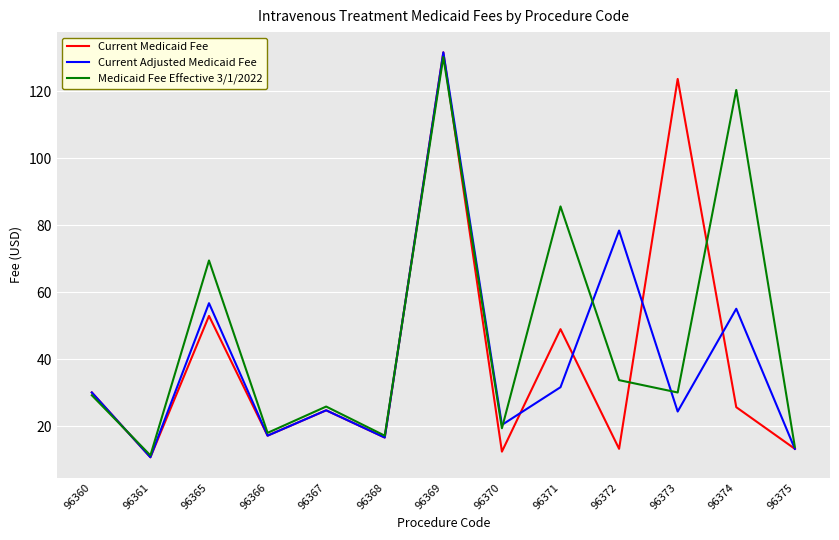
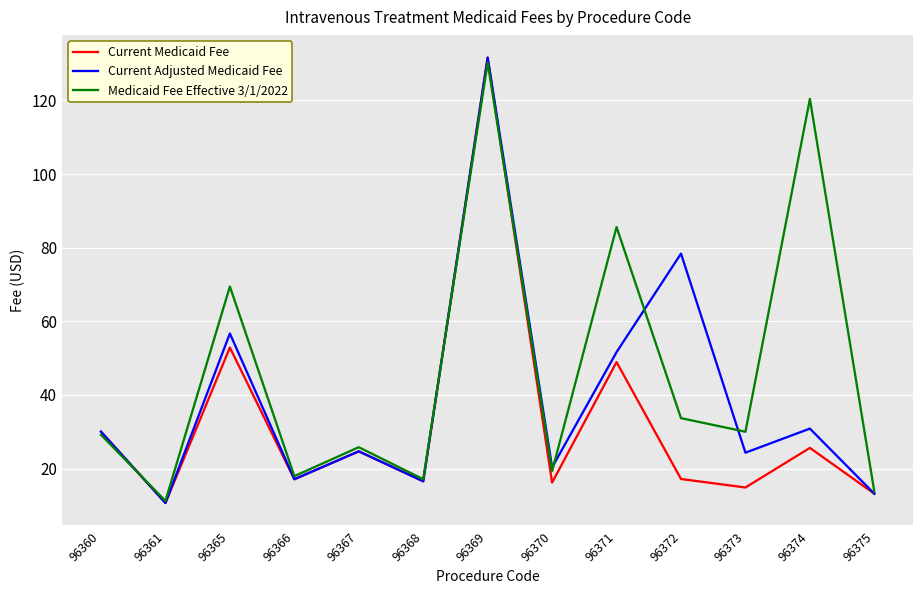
Current Medicaid Fee, 96370: 12 -> 16
Current Adjusted Medicaid Fee, 96371: 32 -> 52
Current Medicaid Fee, 96372: 13 -> 17
Current Medicaid Fee, 96373: 124 -> 15
Current Adjusted Medicaid Fee, 96374: 55 -> 31
